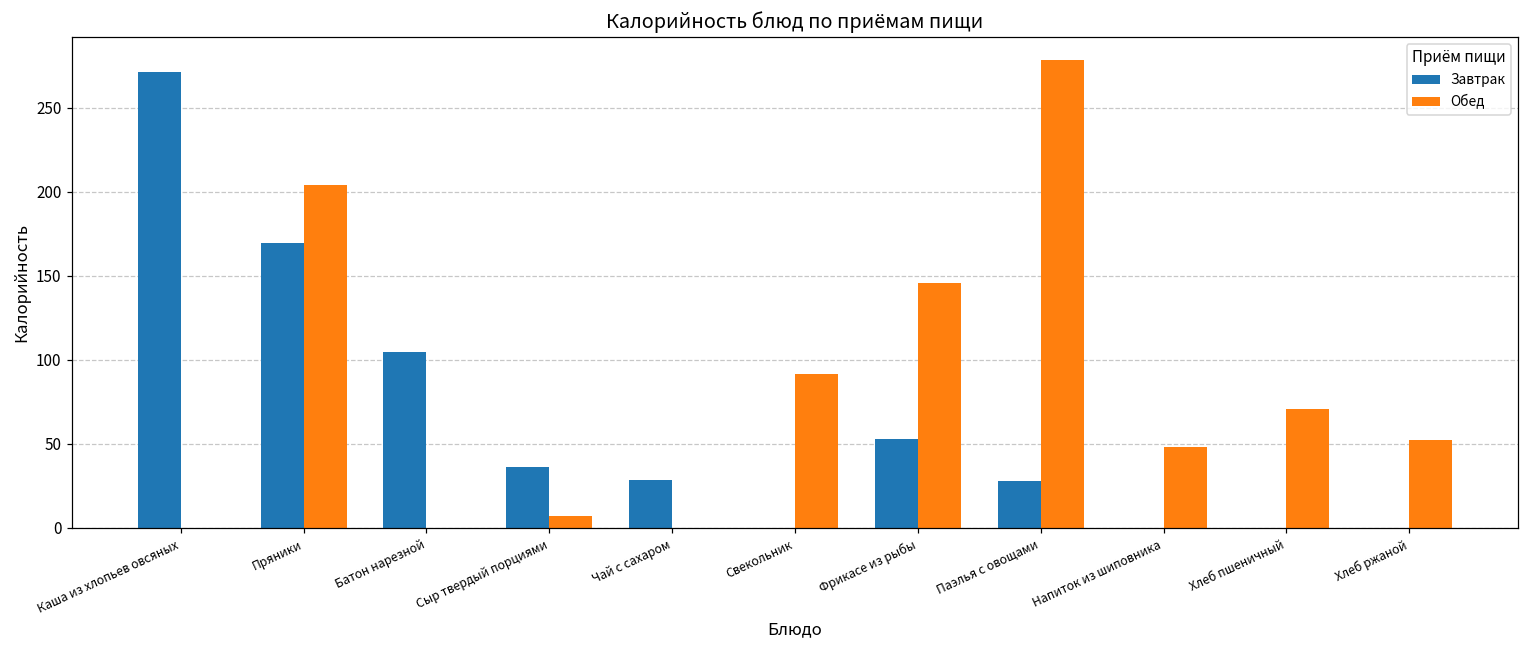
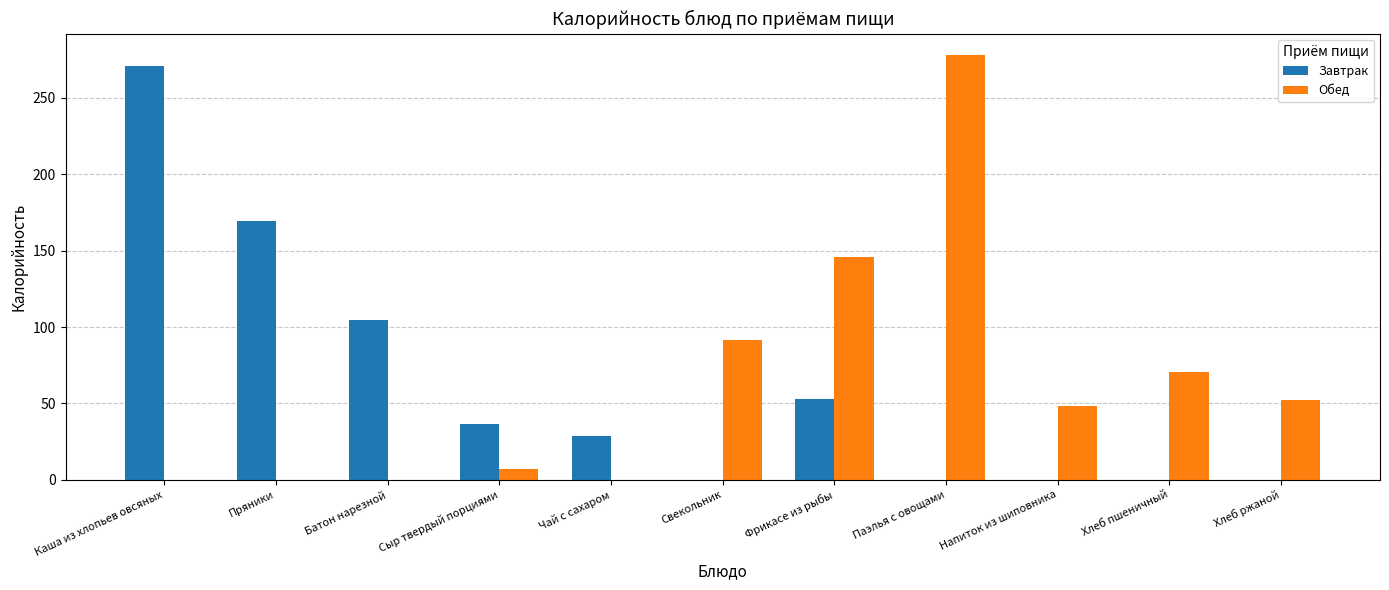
Обед, Пряники: 204 -> 0
Завтрак, Паэлья с овощами: 28 -> 0
